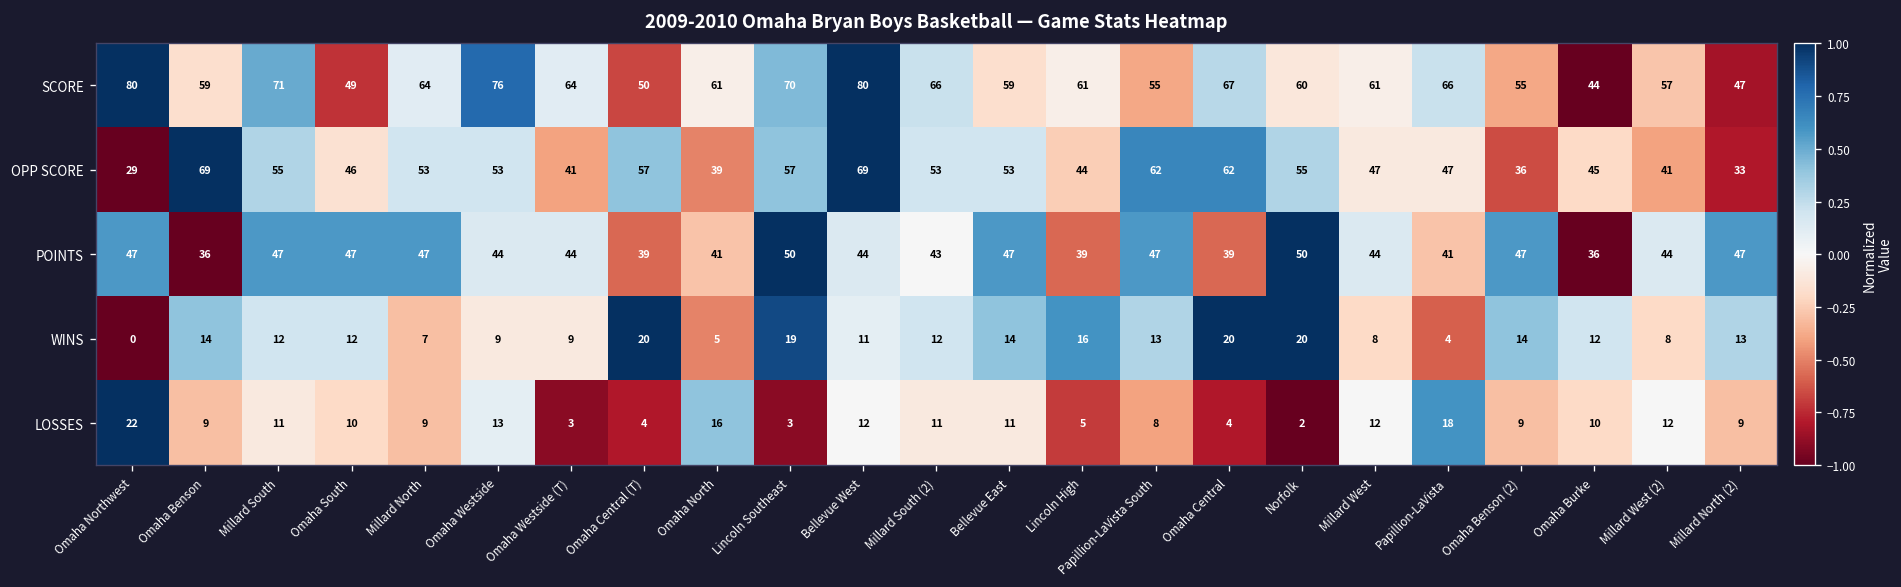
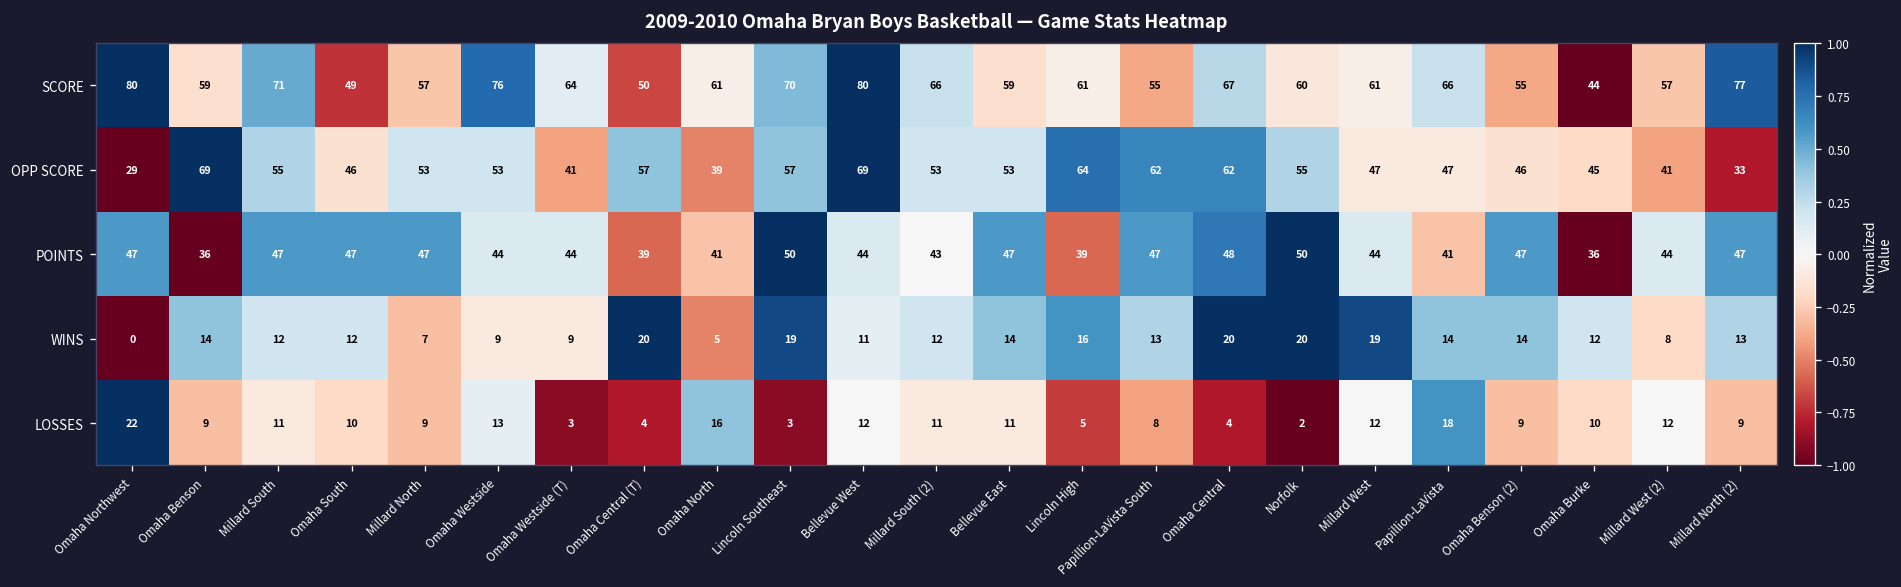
SCORE, Millard North: 64 -> 57
SCORE, Millard North (2): 47 -> 77
OPP SCORE, Lincoln High: 44 -> 64
OPP SCORE, Omaha Benson (2): 36 -> 46
POINTS, Omaha Central: 39 -> 48
WINS, Millard West: 8 -> 19
WINS, Papillion-LaVista: 4 -> 14
